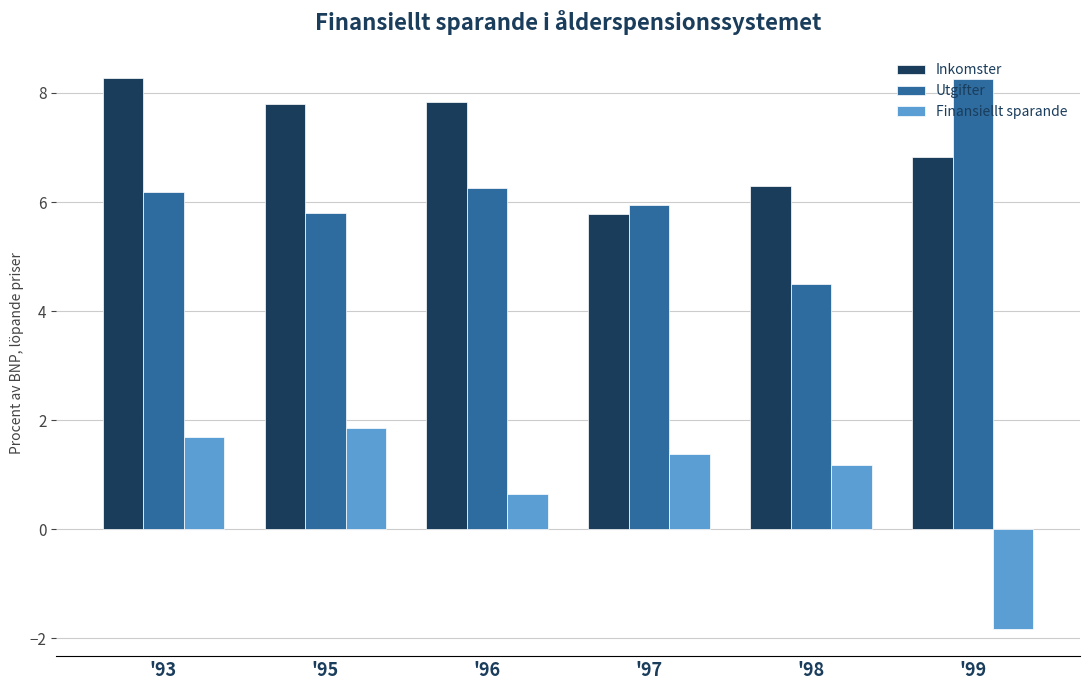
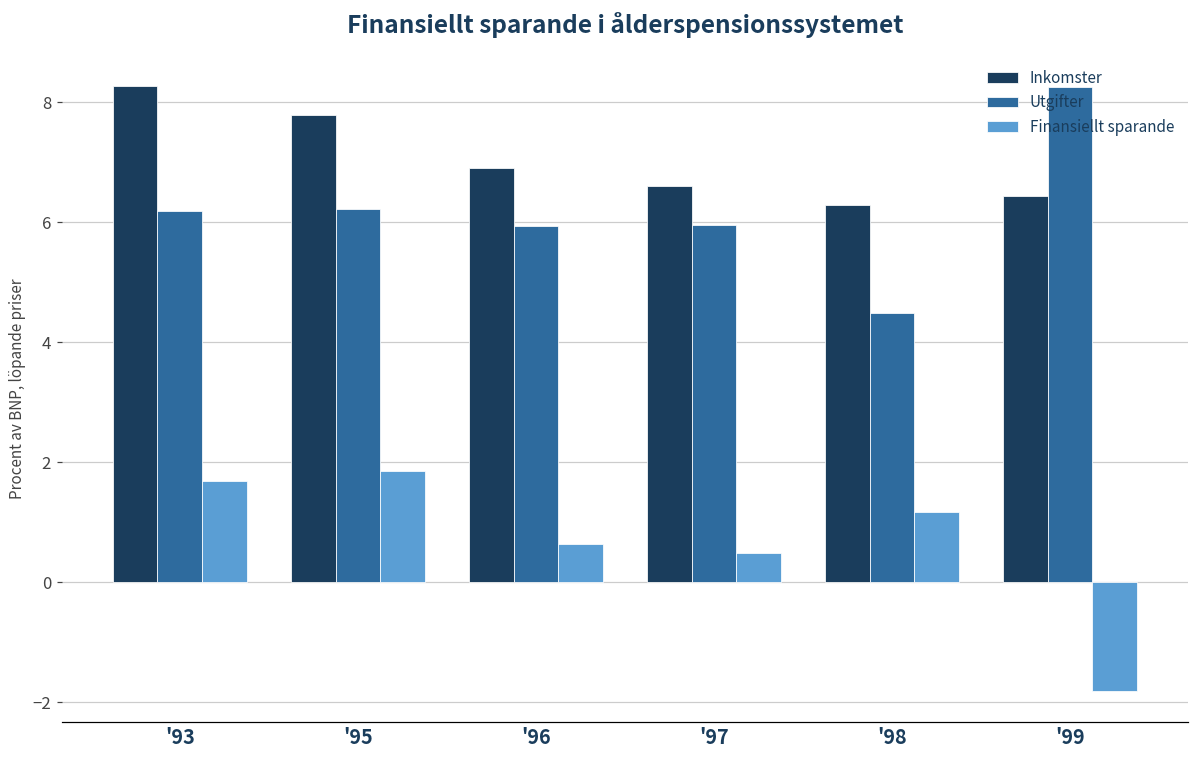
Utgifter, '95: 5.8 -> 6.2
Inkomster, '96: 7.8 -> 6.9
Utgifter, '96: 6.3 -> 5.9
Inkomster, '97: 5.8 -> 6.6
Finansiellt sparande, '97: 1.4 -> 0.5
Inkomster, '99: 6.8 -> 6.4
